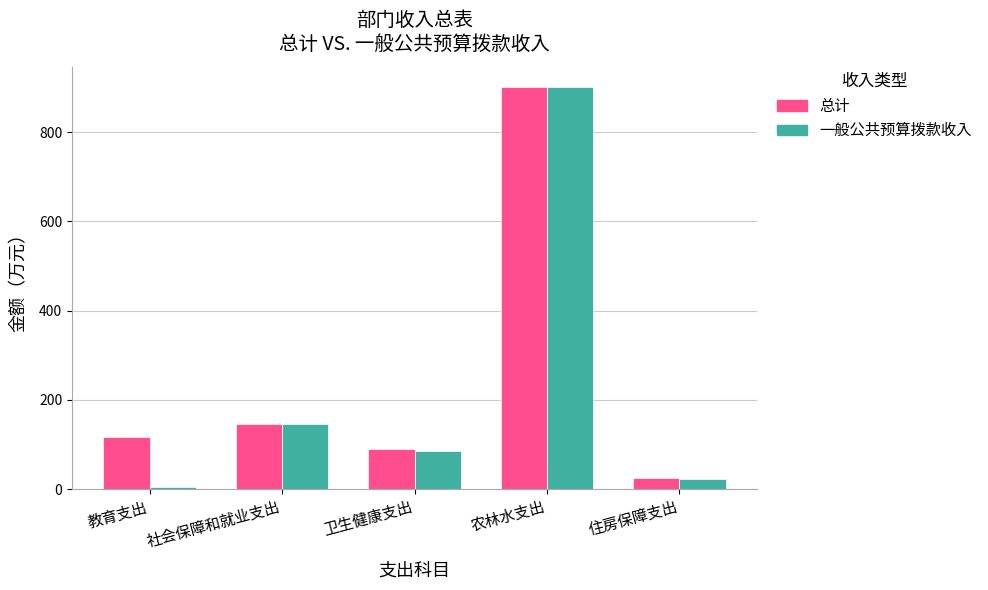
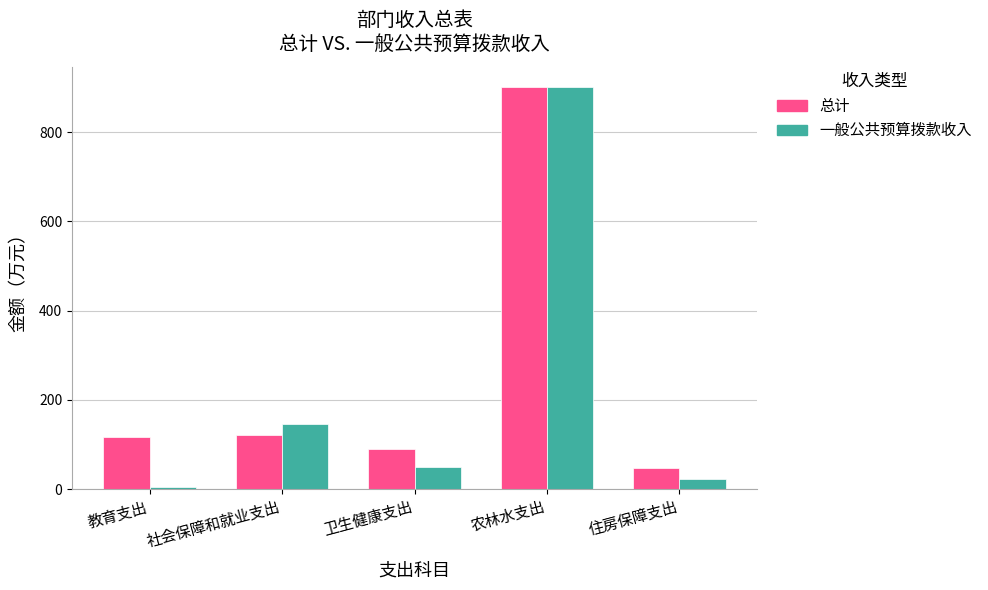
总计, 社会保障和就业支出: 150 -> 120
一般公共预算拨款收入, 卫生健康支出: 90 -> 50
总计, 住房保障支出: 30 -> 50
